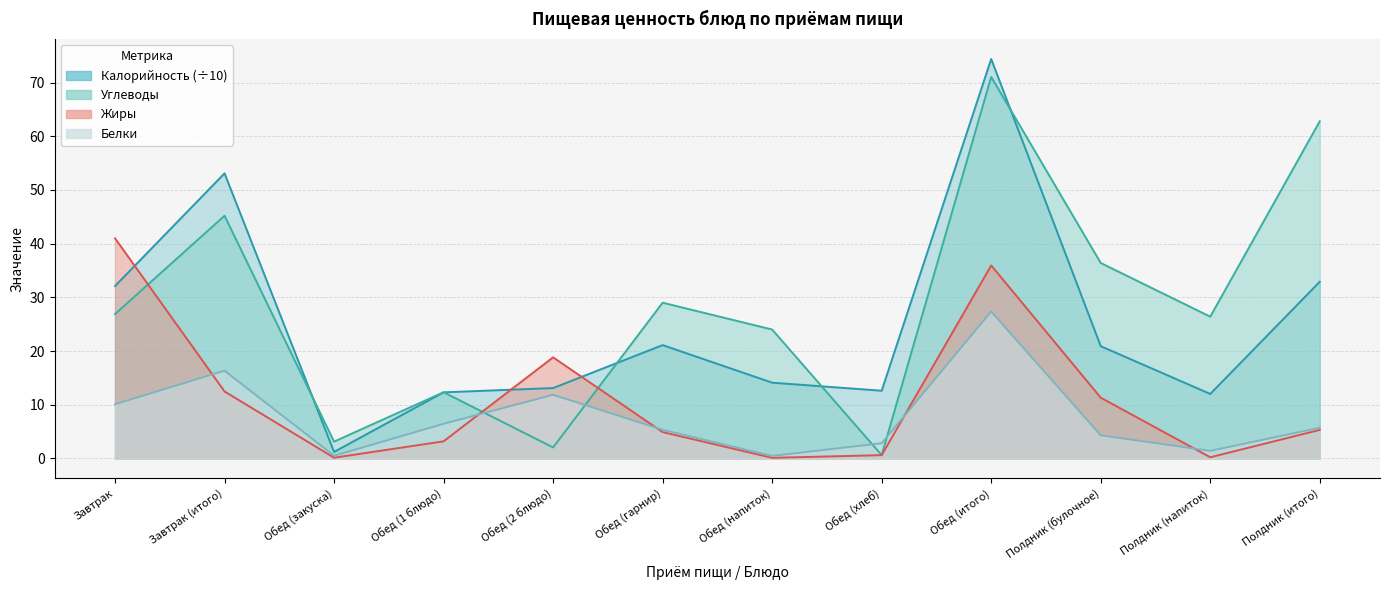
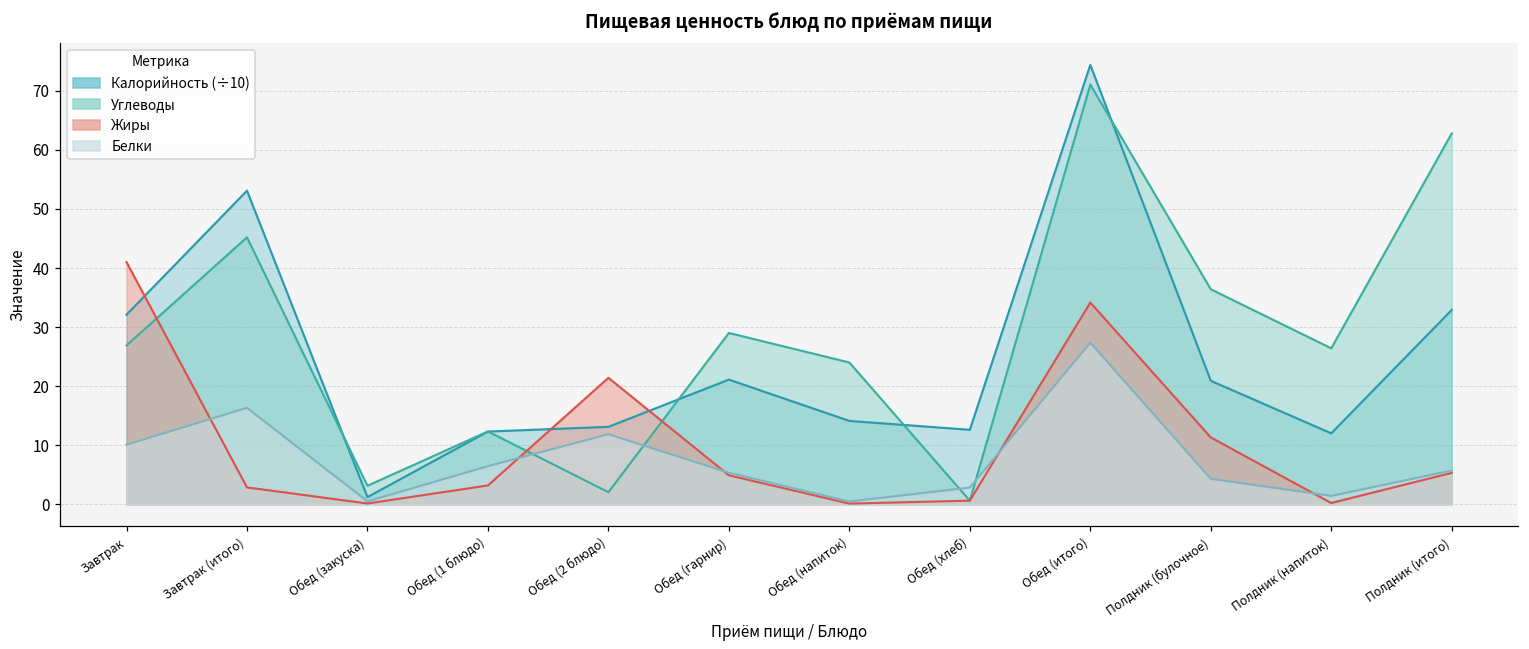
Жиры, Завтрак (итого): 12 -> 3
Жиры, Обед (2 блюдо): 19 -> 21
Жиры, Обед (итого): 36 -> 34
